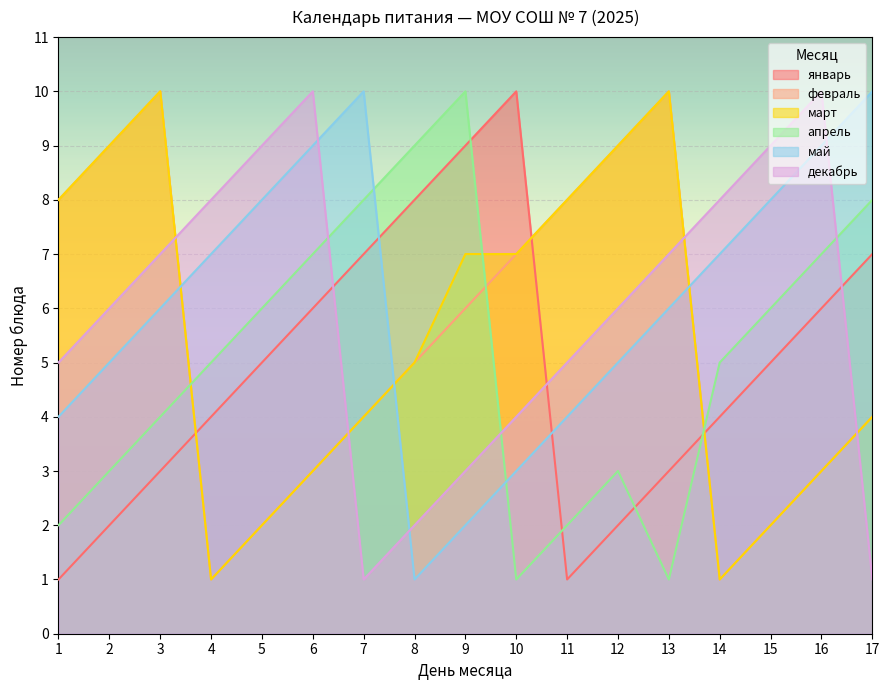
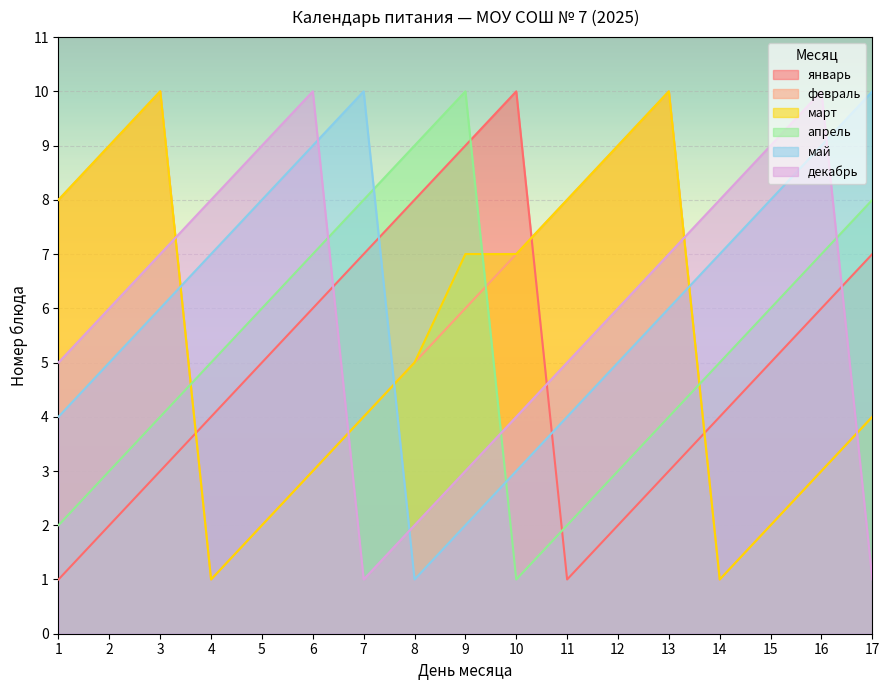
апрель, 13: 1 -> 4
